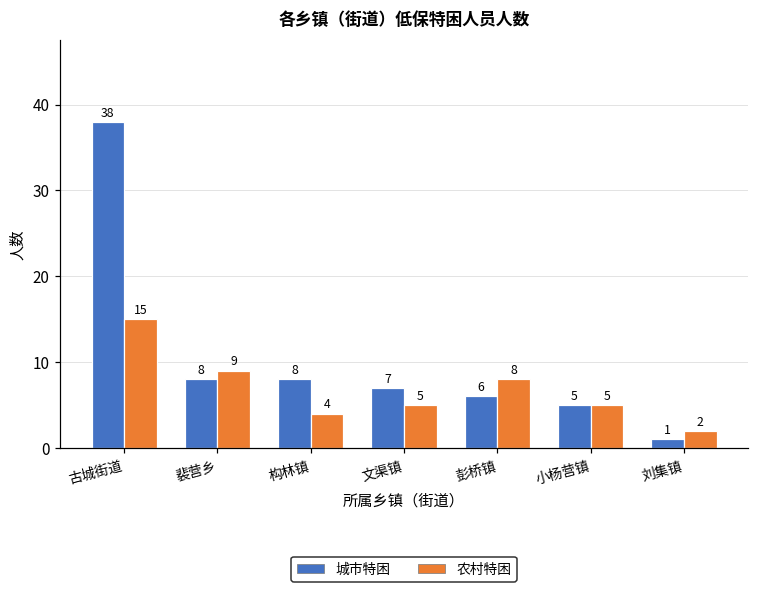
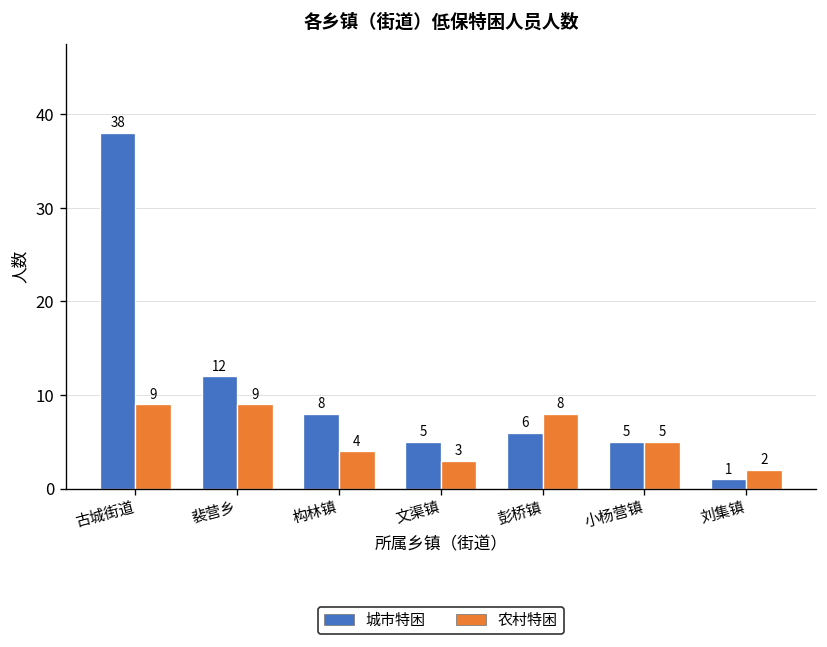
农村特困, 古城街道: 15 -> 9
城市特困, 裴营乡: 8 -> 12
城市特困, 文渠镇: 7 -> 5
农村特困, 文渠镇: 5 -> 3
